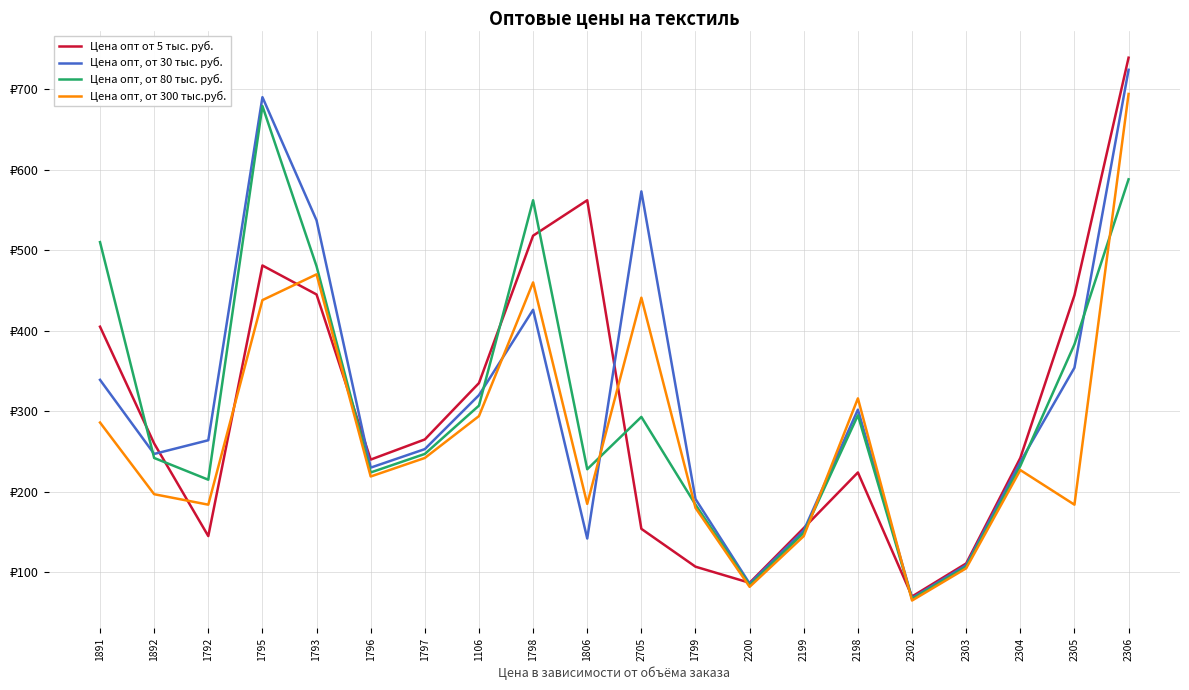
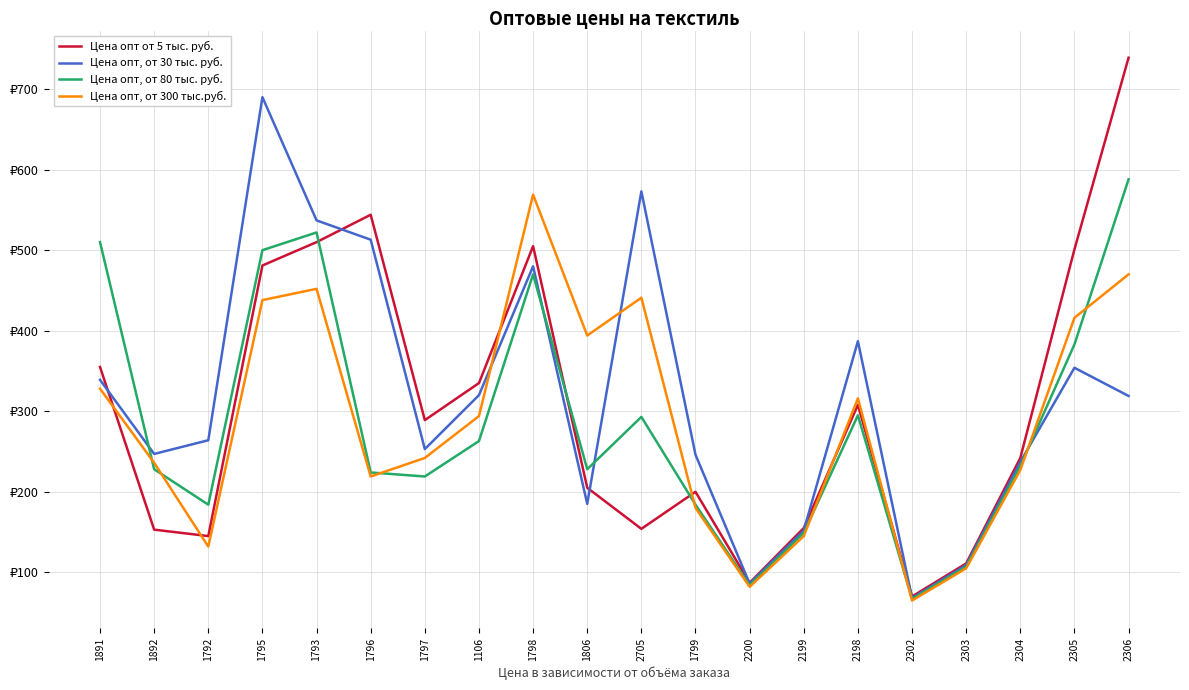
Цена опт от 5 тыс. руб., 1891: ₽410 -> ₽360
Цена опт, от 300 тыс.руб., 1891: ₽290 -> ₽330
Цена опт от 5 тыс. руб., 1892: ₽260 -> ₽150
Цена опт, от 80 тыс. руб., 1892: ₽240 -> ₽230
Цена опт, от 300 тыс.руб., 1892: ₽200 -> ₽240
Цена опт, от 80 тыс. руб., 1792: ₽220 -> ₽180
Цена опт, от 300 тыс.руб., 1792: ₽180 -> ₽130
Цена опт, от 80 тыс. руб., 1795: ₽680 -> ₽500
Цена опт от 5 тыс. руб., 1793: ₽450 -> ₽510
Цена опт, от 80 тыс. руб., 1793: ₽480 -> ₽520
Цена опт, от 300 тыс.руб., 1793: ₽470 -> ₽450
Цена опт от 5 тыс. руб., 1796: ₽240 -> ₽540
Цена опт, от 30 тыс. руб., 1796: ₽230 -> ₽510
Цена опт от 5 тыс. руб., 1797: ₽270 -> ₽290
Цена опт, от 80 тыс. руб., 1797: ₽250 -> ₽220
Цена опт, от 80 тыс. руб., 1106: ₽310 -> ₽260
Цена опт от 5 тыс. руб., 1798: ₽520 -> ₽510
Цена опт, от 30 тыс. руб., 1798: ₽430 -> ₽480
Цена опт, от 80 тыс. руб., 1798: ₽560 -> ₽470
Цена опт, от 300 тыс.руб., 1798: ₽460 -> ₽570
Цена опт от 5 тыс. руб., 1806: ₽560 -> ₽210
Цена опт, от 30 тыс. руб., 1806: ₽140 -> ₽190
Цена опт, от 300 тыс.руб., 1806: ₽190 -> ₽390
Цена опт от 5 тыс. руб., 1799: ₽110 -> ₽200
Цена опт, от 30 тыс. руб., 1799: ₽190 -> ₽250
Цена опт от 5 тыс. руб., 2198: ₽220 -> ₽310
Цена опт, от 30 тыс. руб., 2198: ₽300 -> ₽390
Цена опт от 5 тыс. руб., 2305: ₽440 -> ₽500
Цена опт, от 300 тыс.руб., 2305: ₽180 -> ₽420
Цена опт, от 30 тыс. руб., 2306: ₽720 -> ₽320
Цена опт, от 300 тыс.руб., 2306: ₽690 -> ₽470
